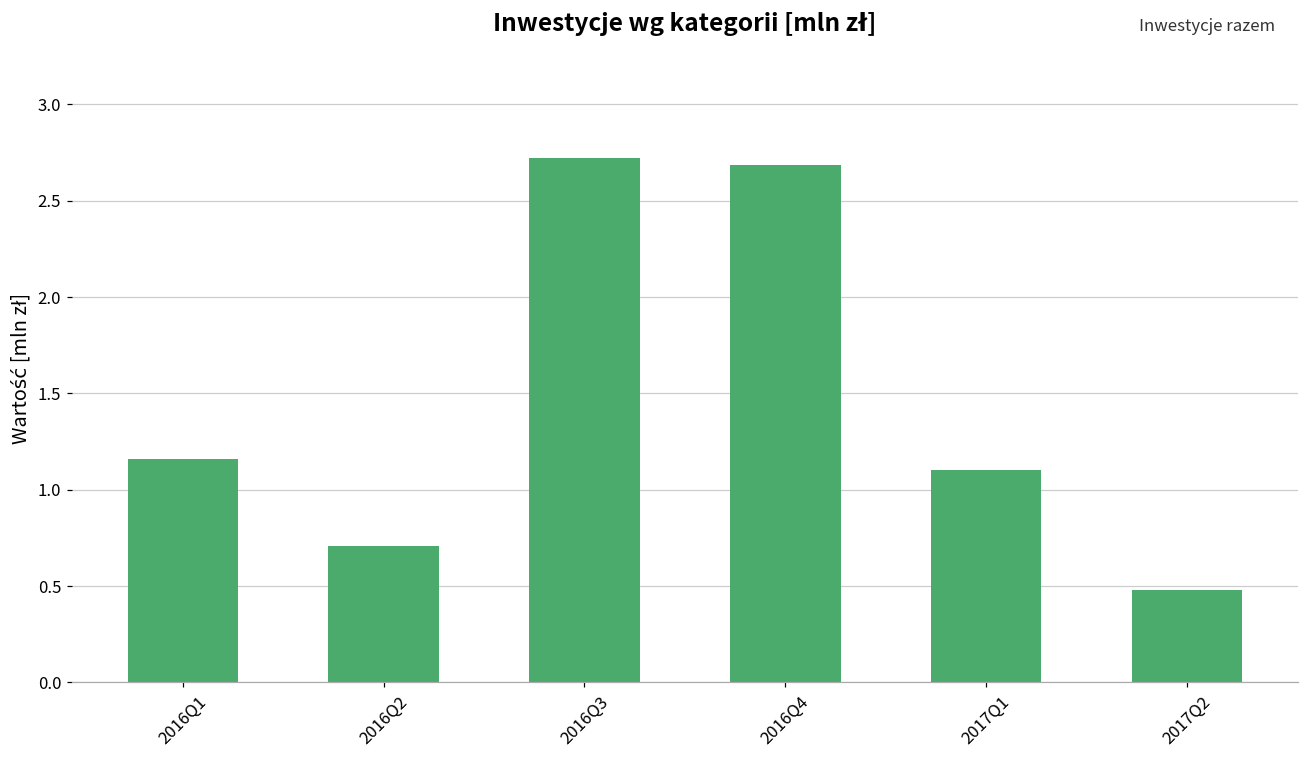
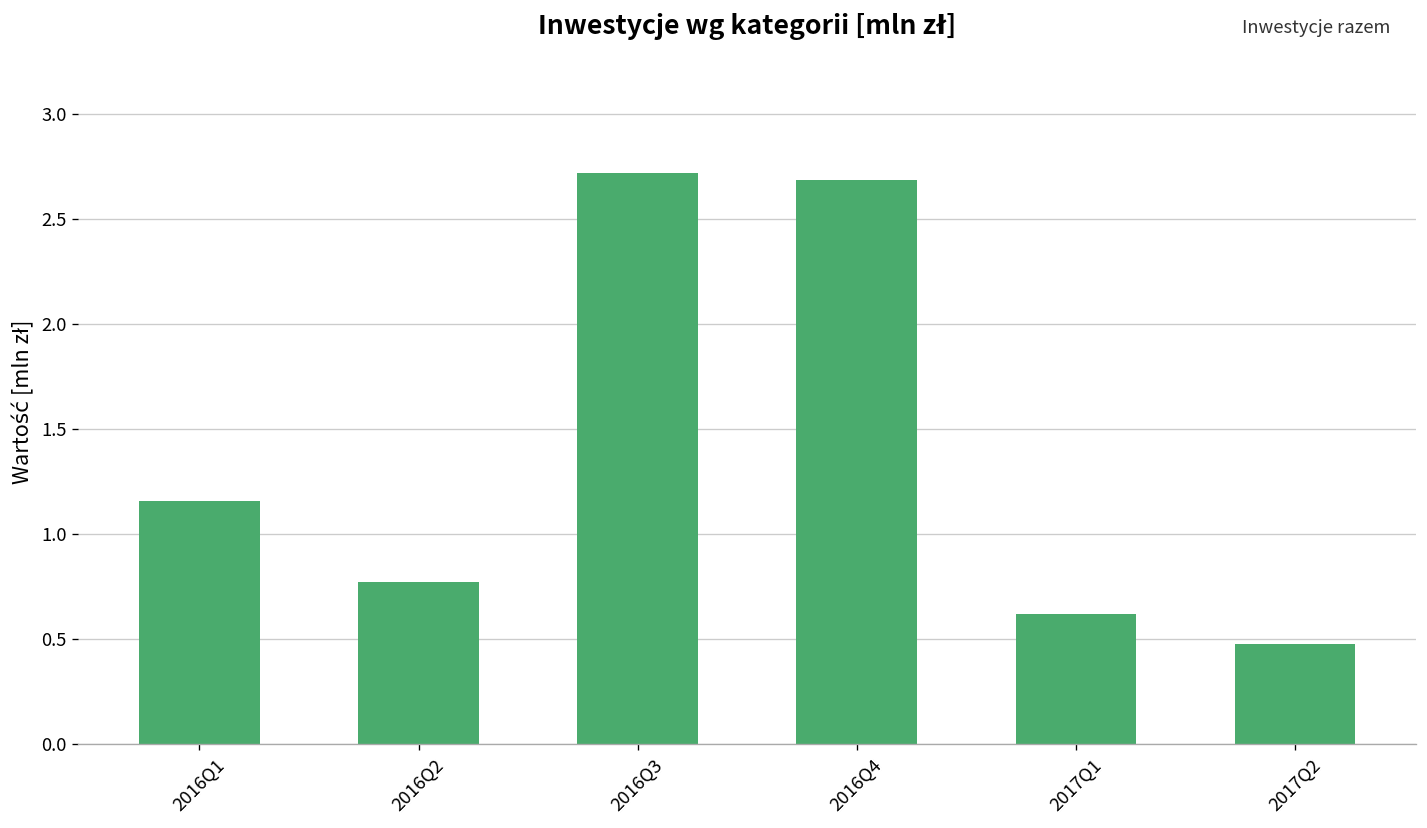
2016Q2: 0.71 -> 0.77
2017Q1: 1.10 -> 0.62
